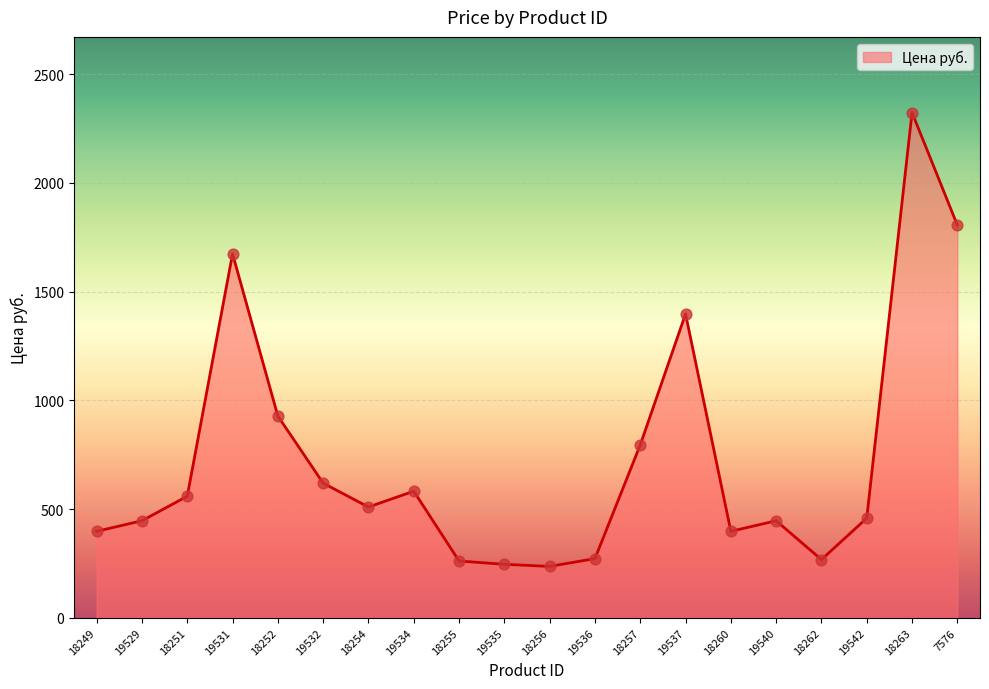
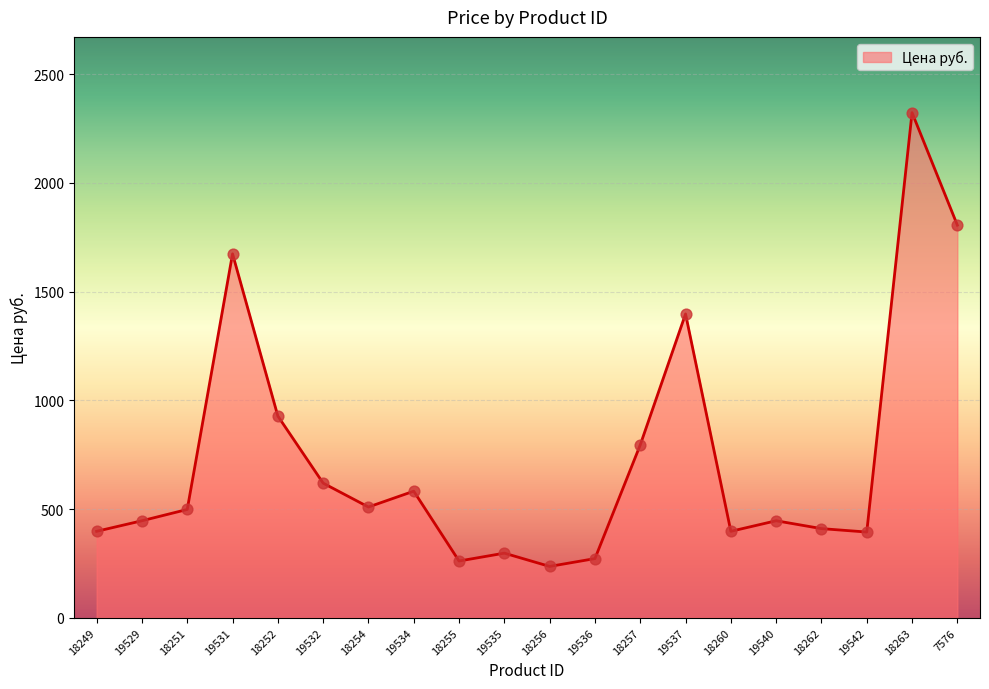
18251: 560 -> 500
19535: 250 -> 300
18262: 270 -> 410
19542: 460 -> 390
